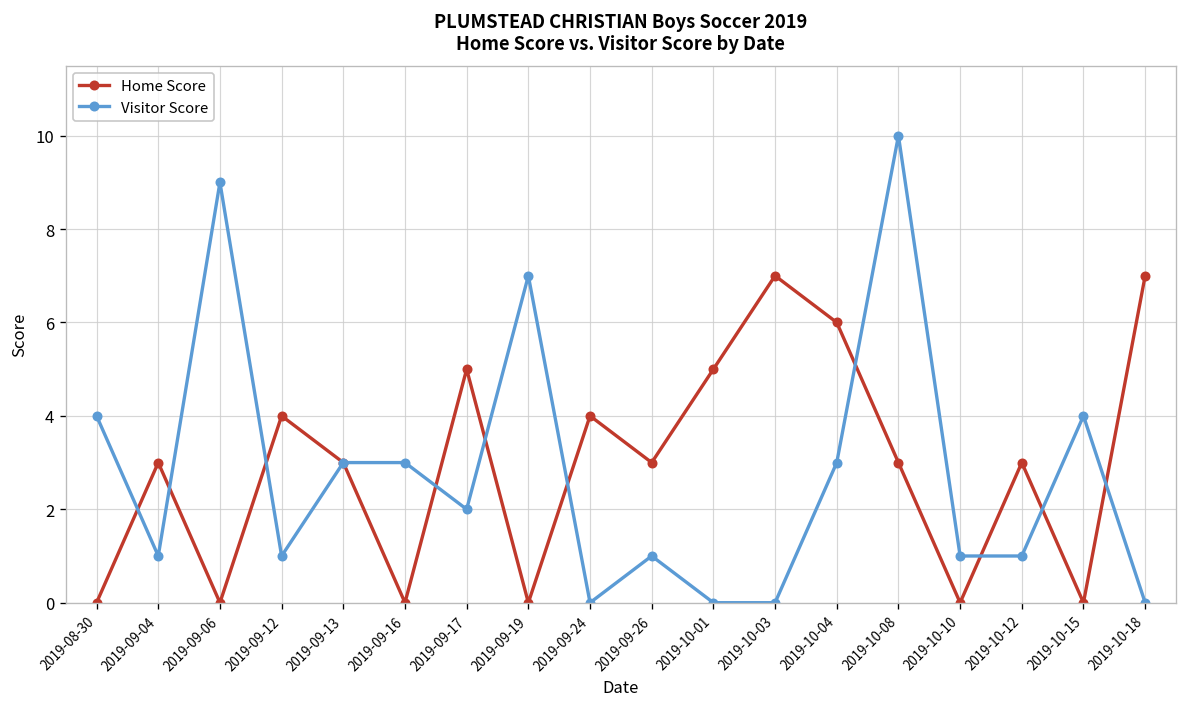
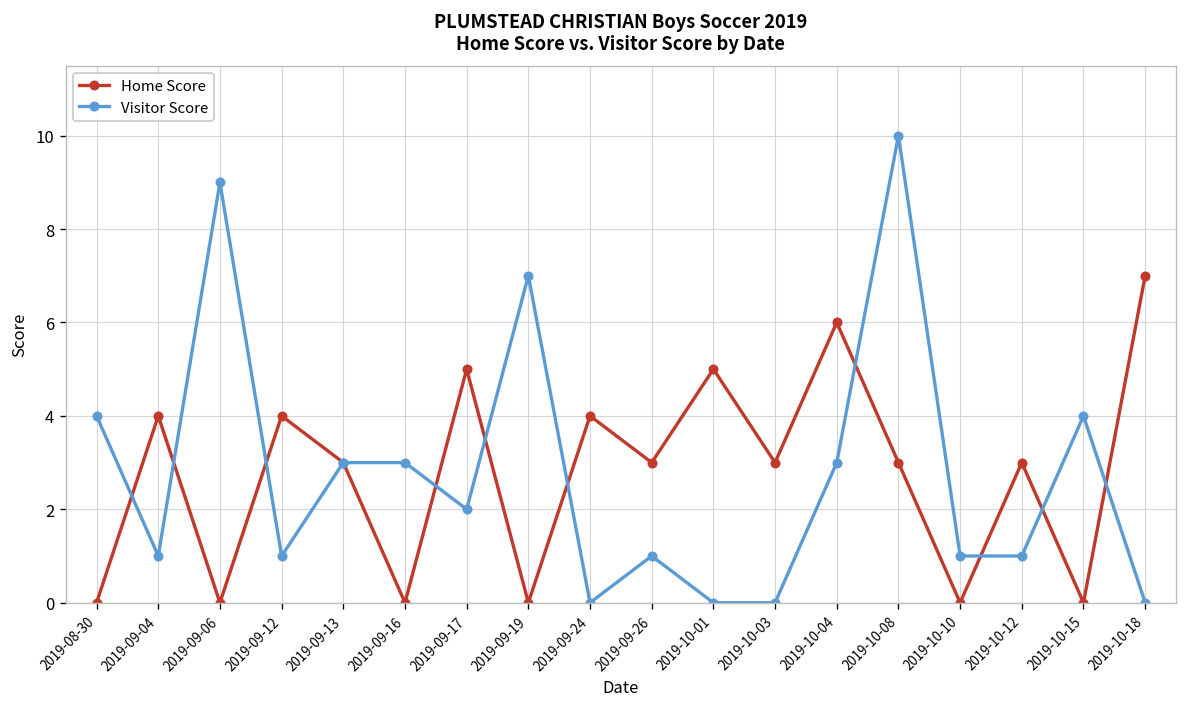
Home Score, 2019-09-04: 3 -> 4
Home Score, 2019-10-03: 7 -> 3
